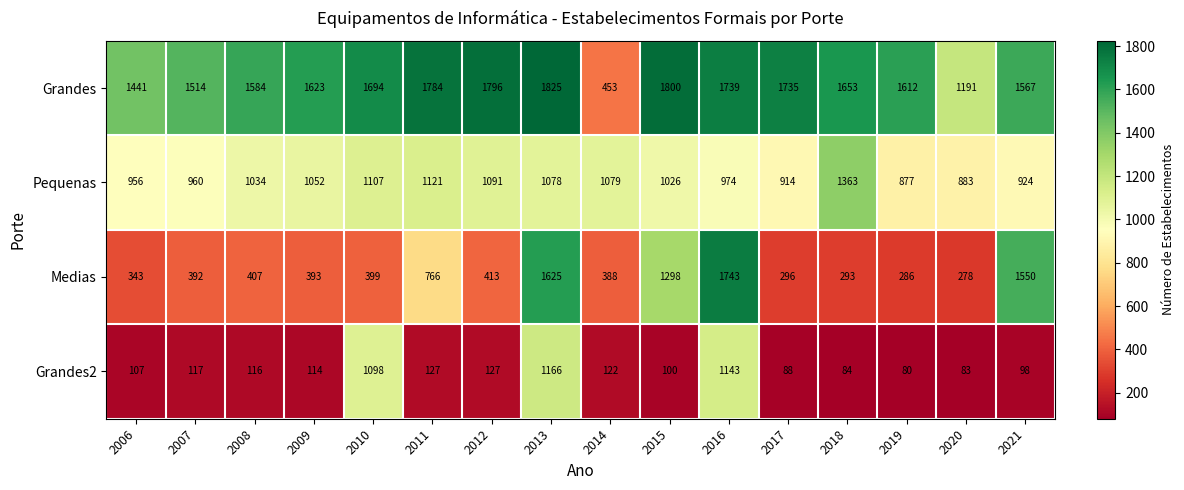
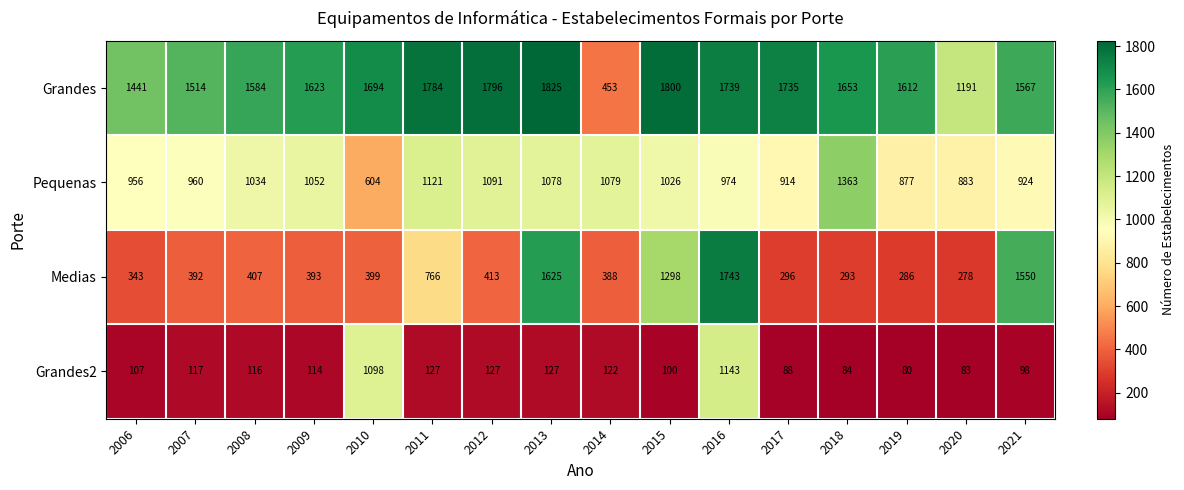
Pequenas, 2010: 1107 -> 604
Grandes2, 2013: 1166 -> 127
